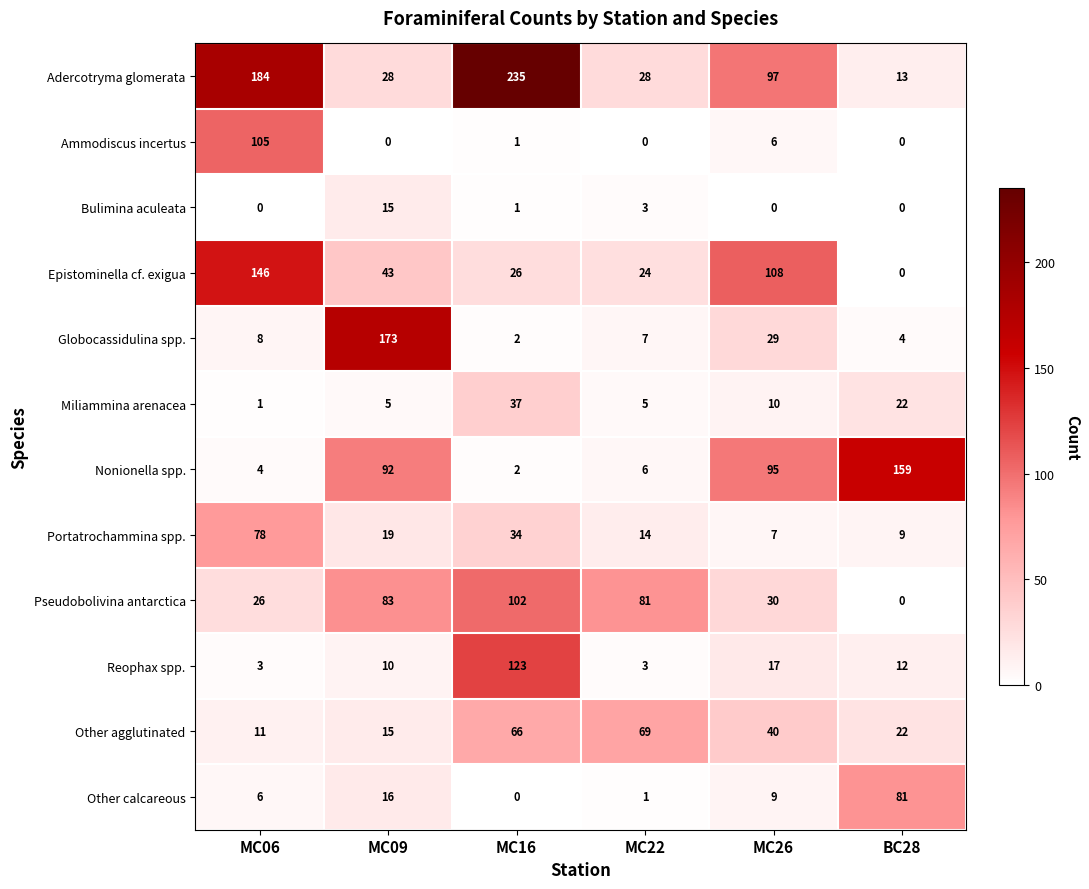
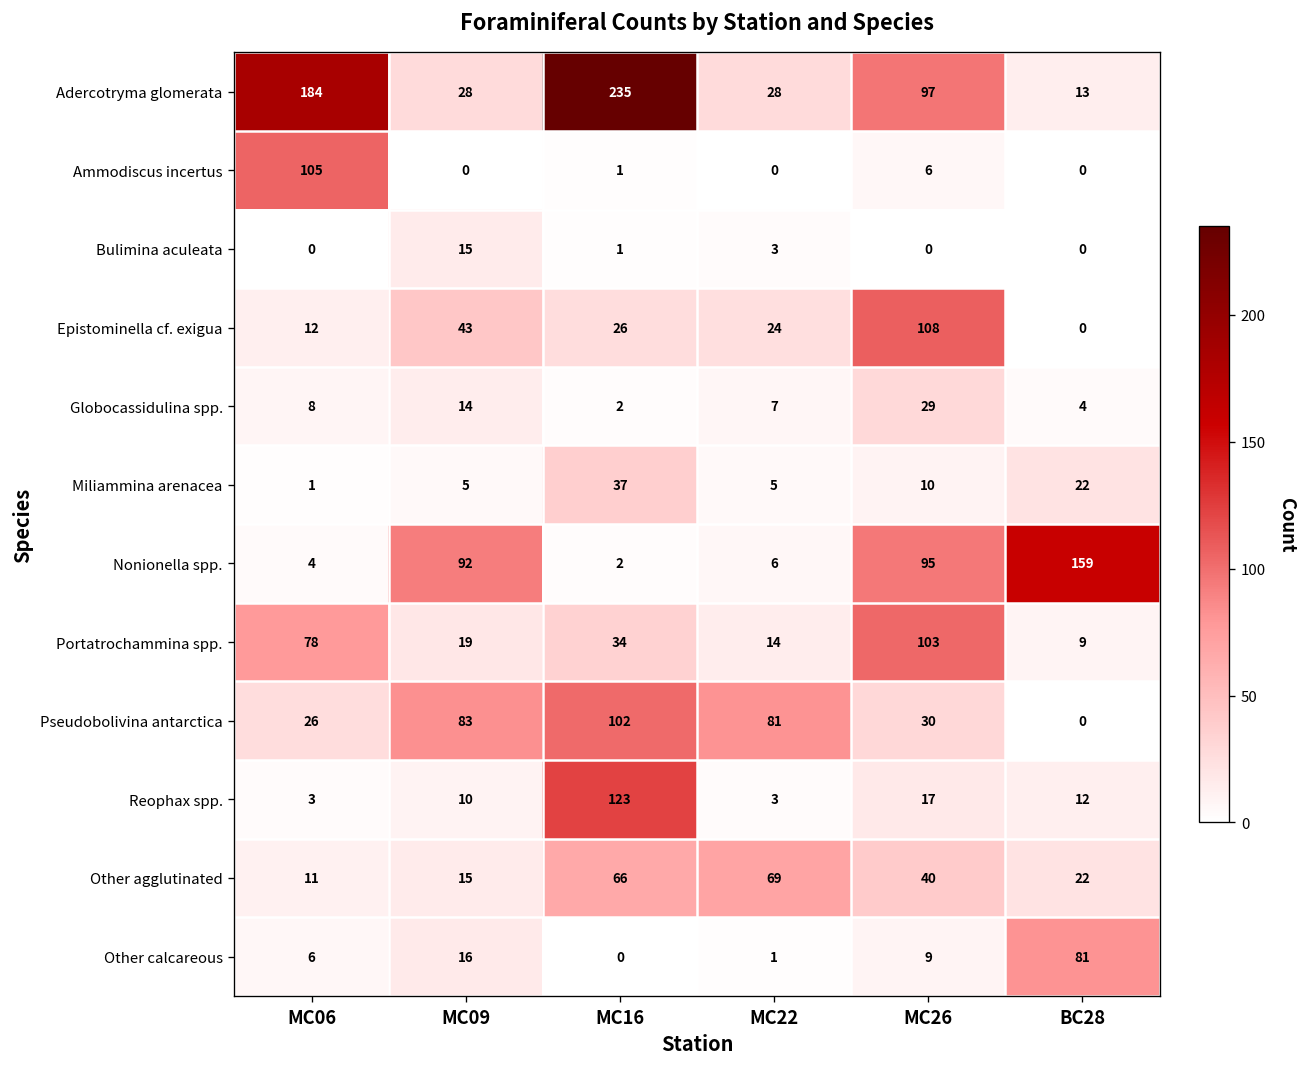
Epistominella cf. exigua, MC06: 146 -> 12
Globocassidulina spp., MC09: 173 -> 14
Portatrochammina spp., MC26: 7 -> 103
